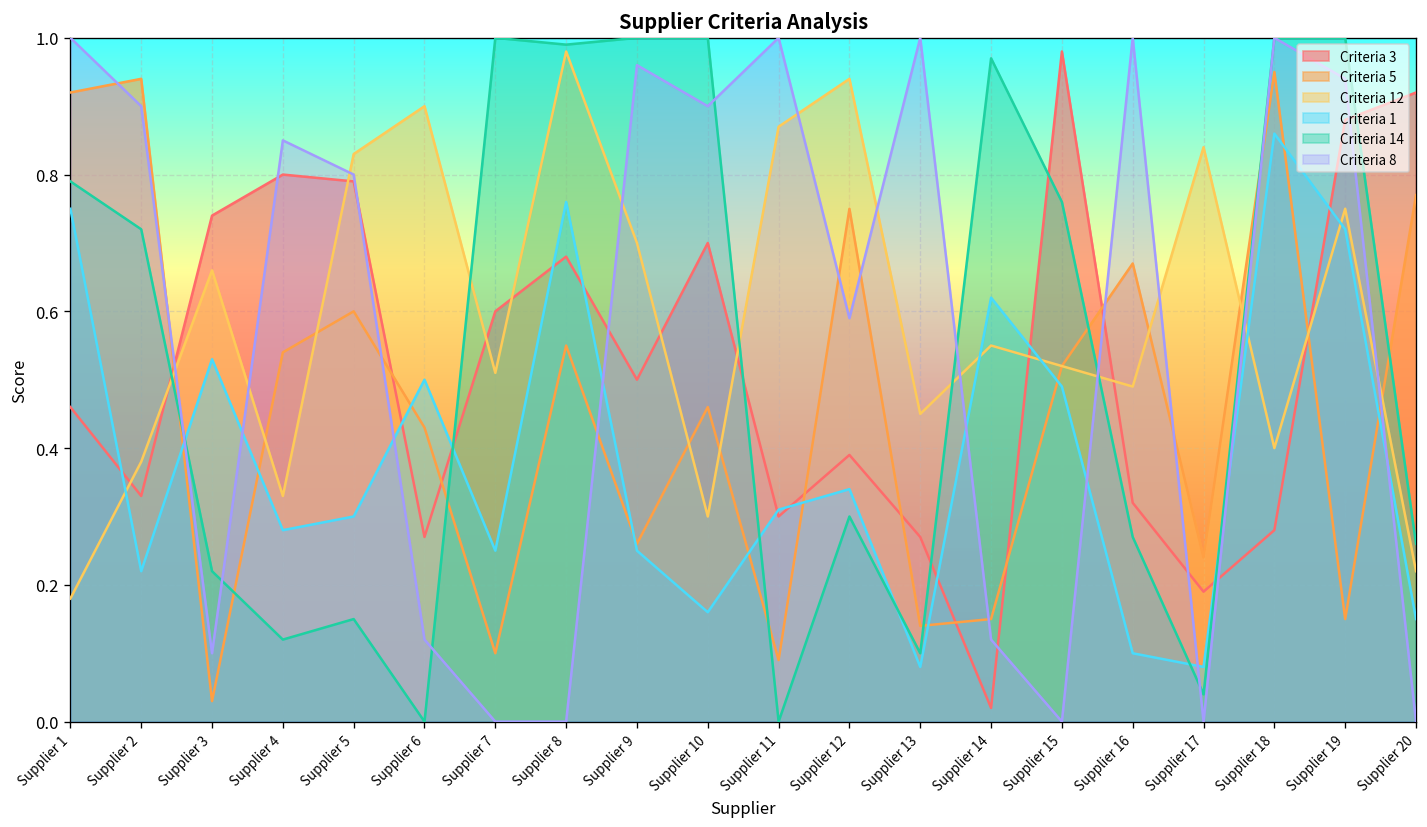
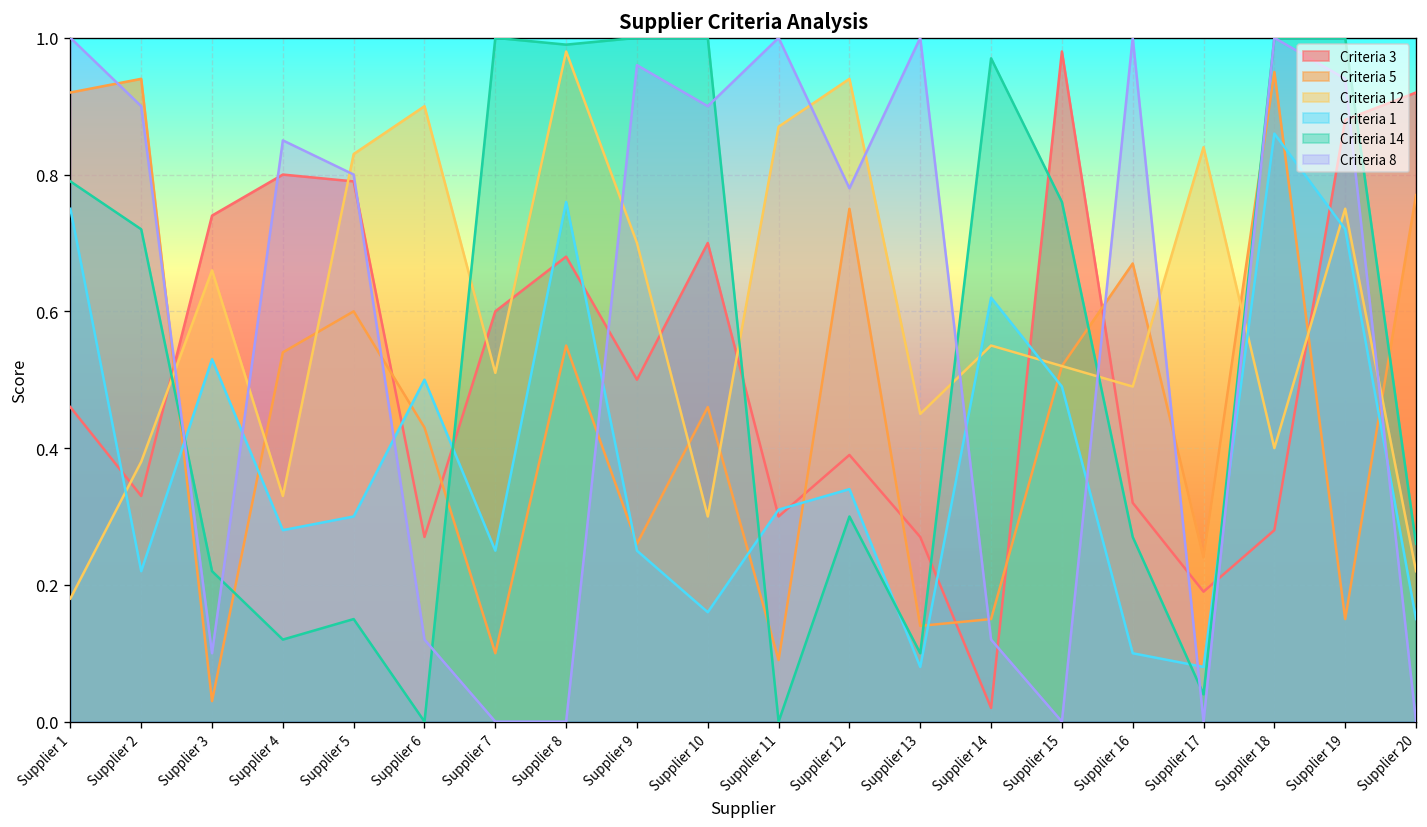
Criteria 8, Supplier 12: 0.59 -> 0.78
